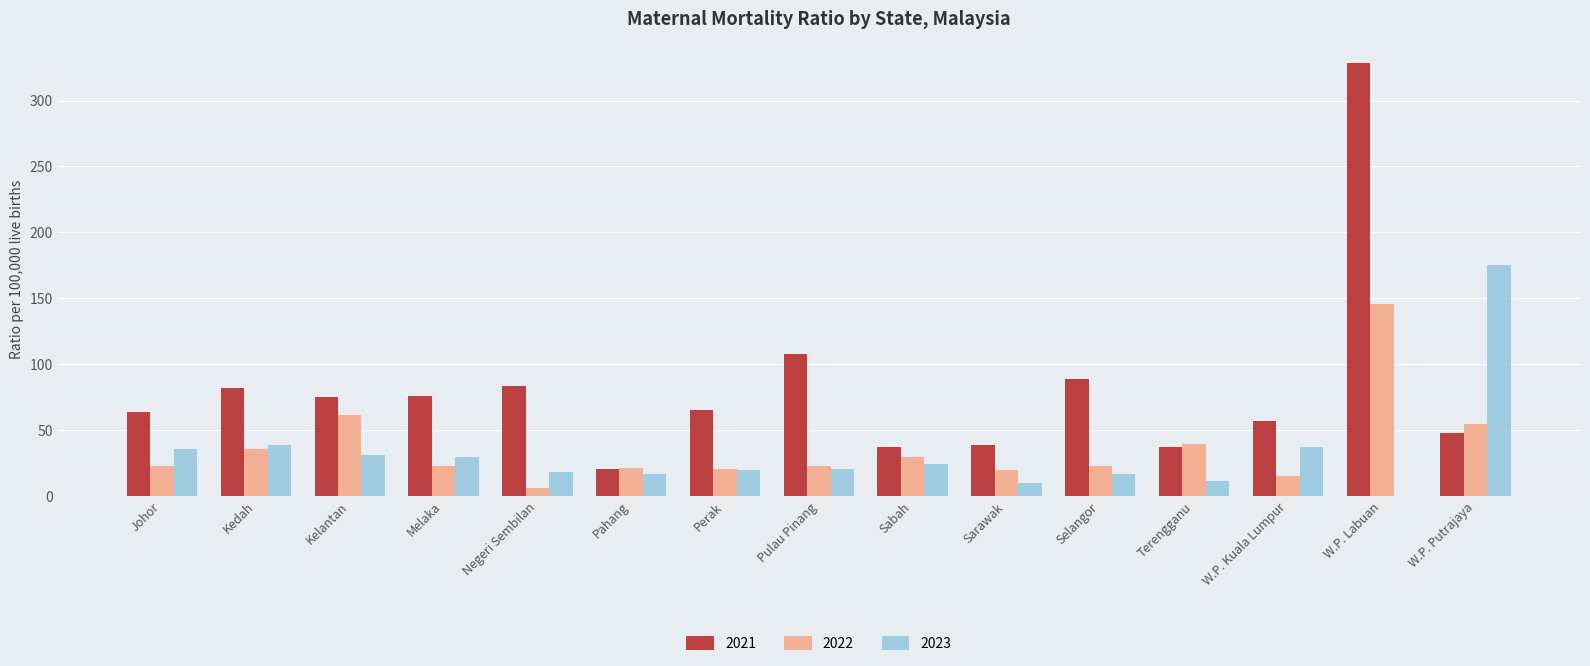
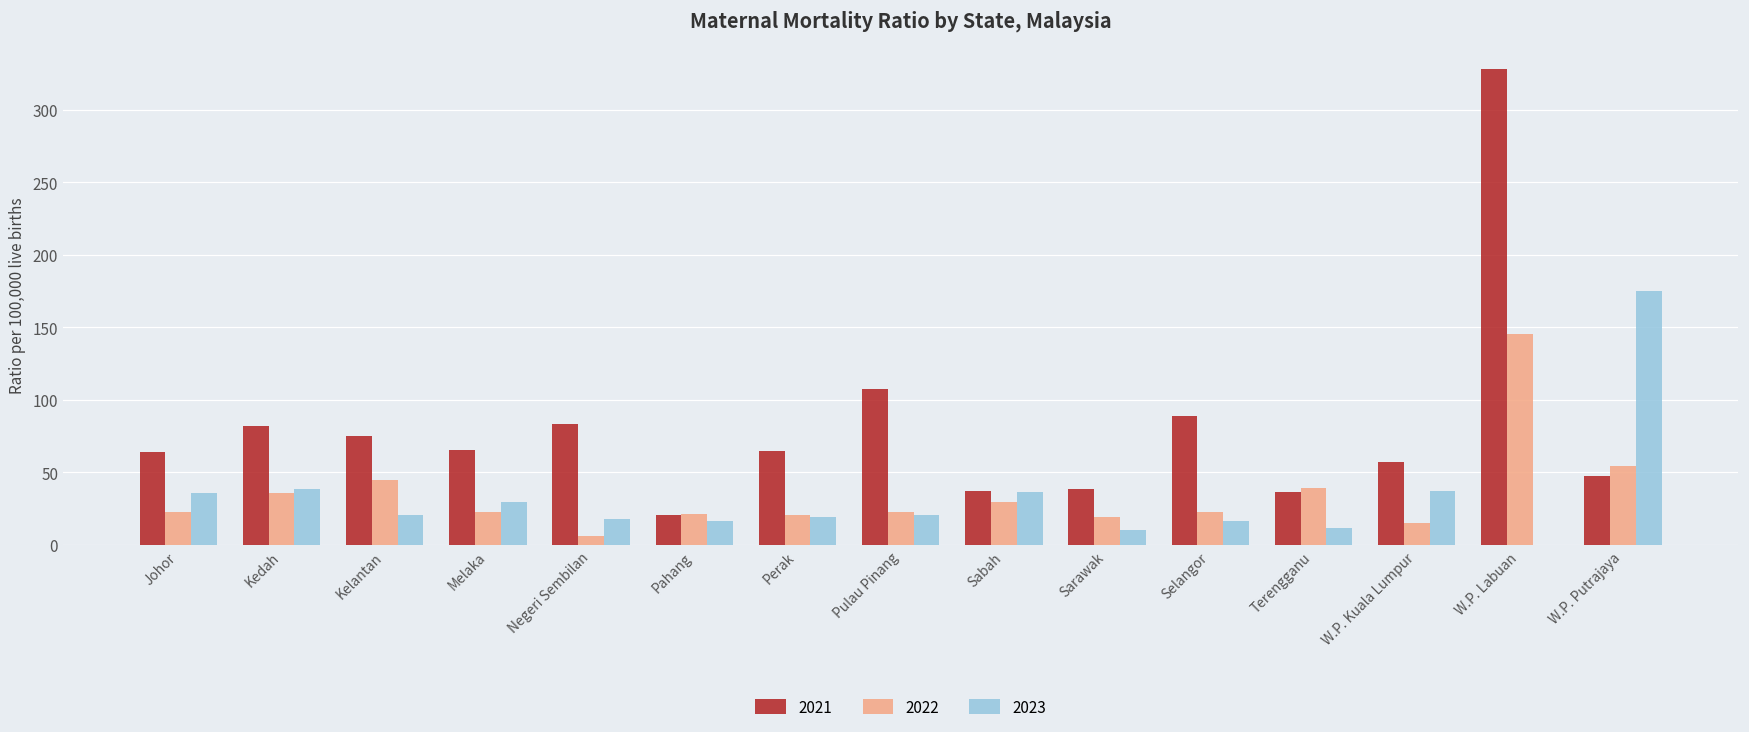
2022, Kelantan: 61 -> 44
2023, Kelantan: 31 -> 20
2021, Melaka: 76 -> 66
2023, Sabah: 24 -> 37
